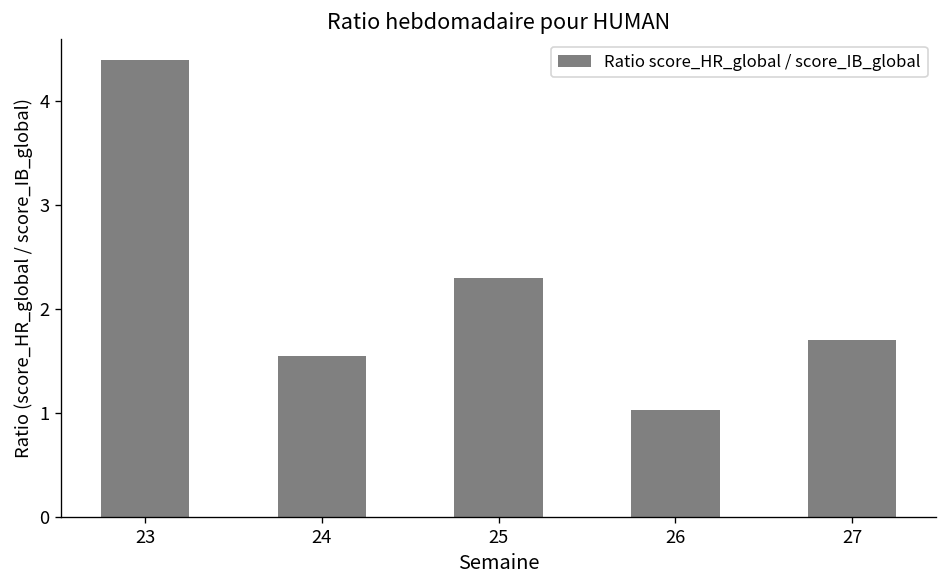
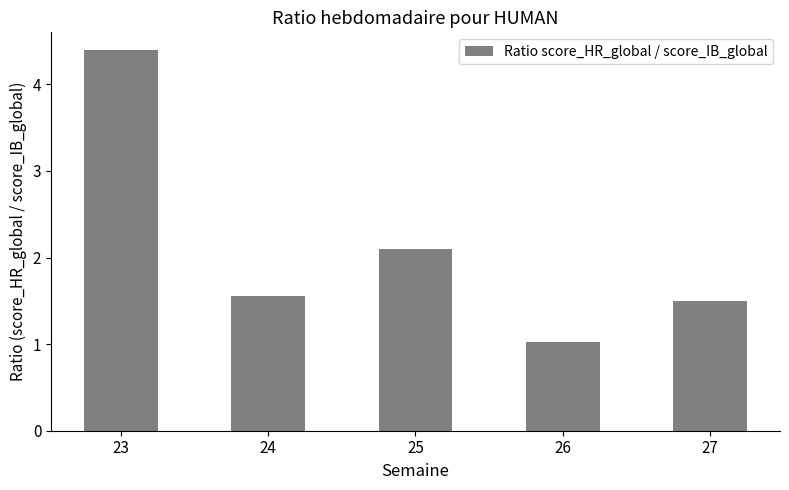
25: 2.3 -> 2.1
27: 1.7 -> 1.5
